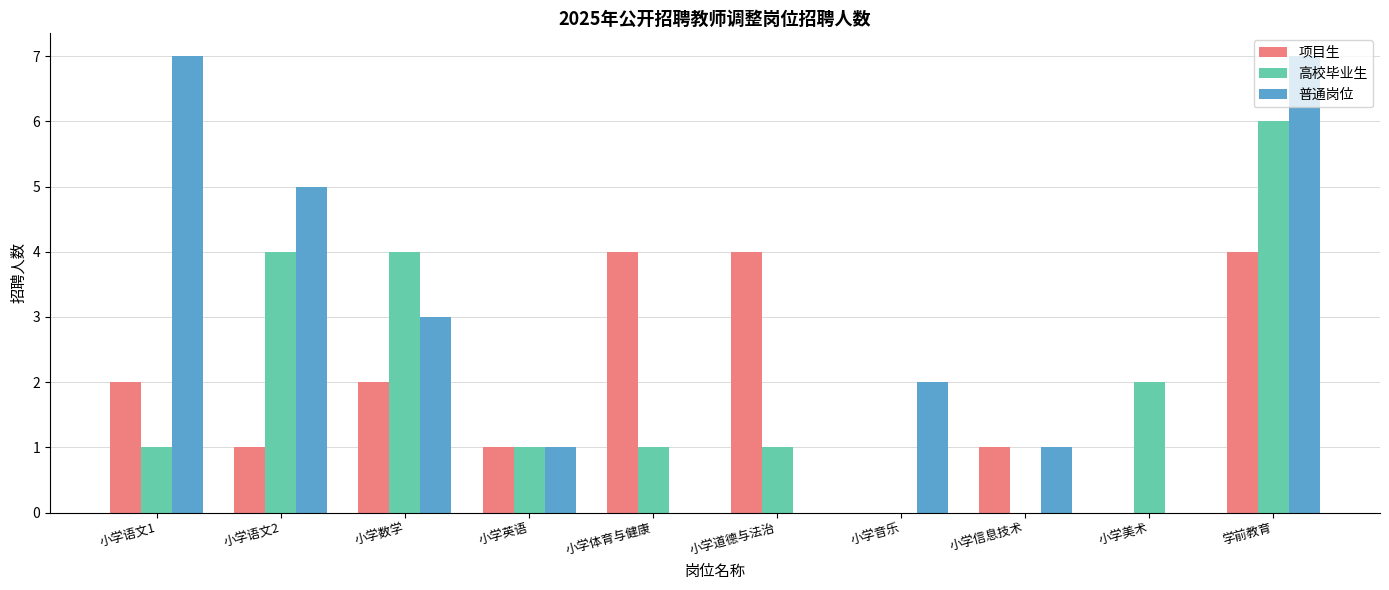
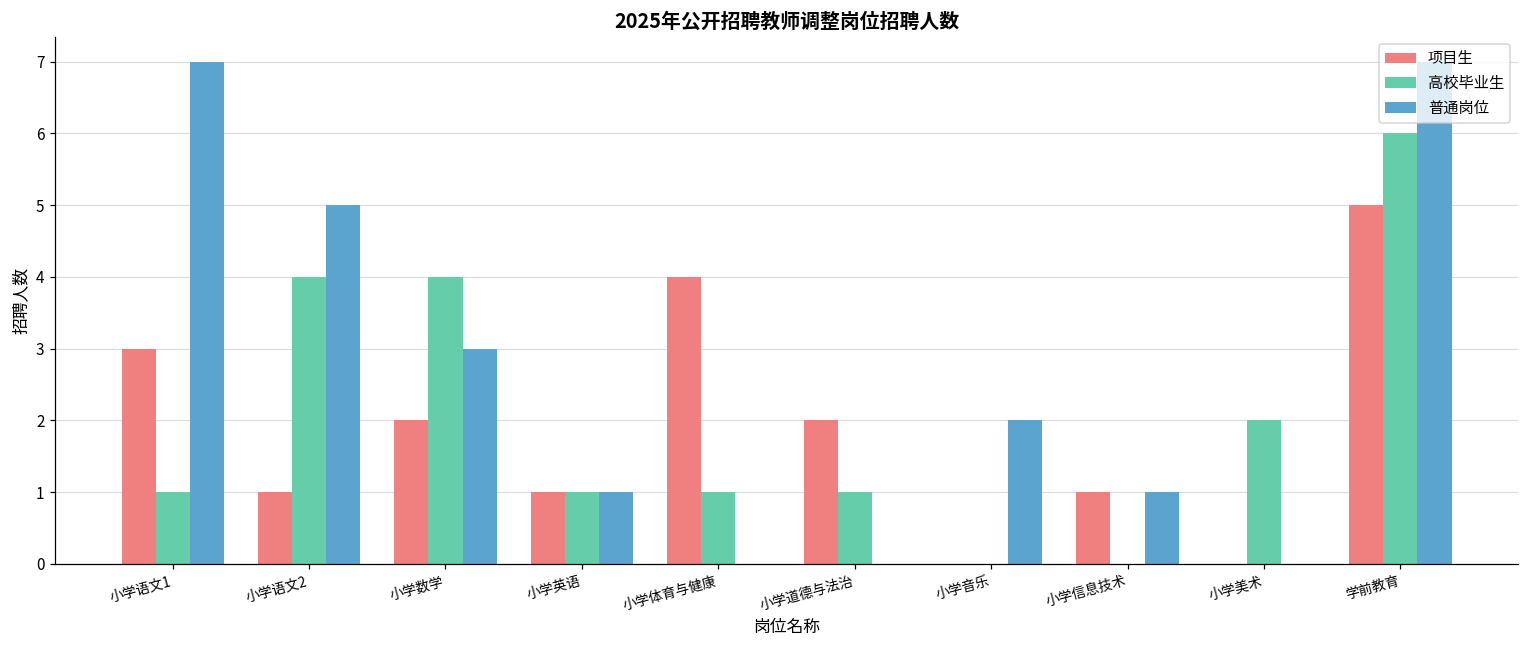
项目生, 小学语文1: 2 -> 3
项目生, 小学道德与法治: 4 -> 2
项目生, 学前教育: 4 -> 5
